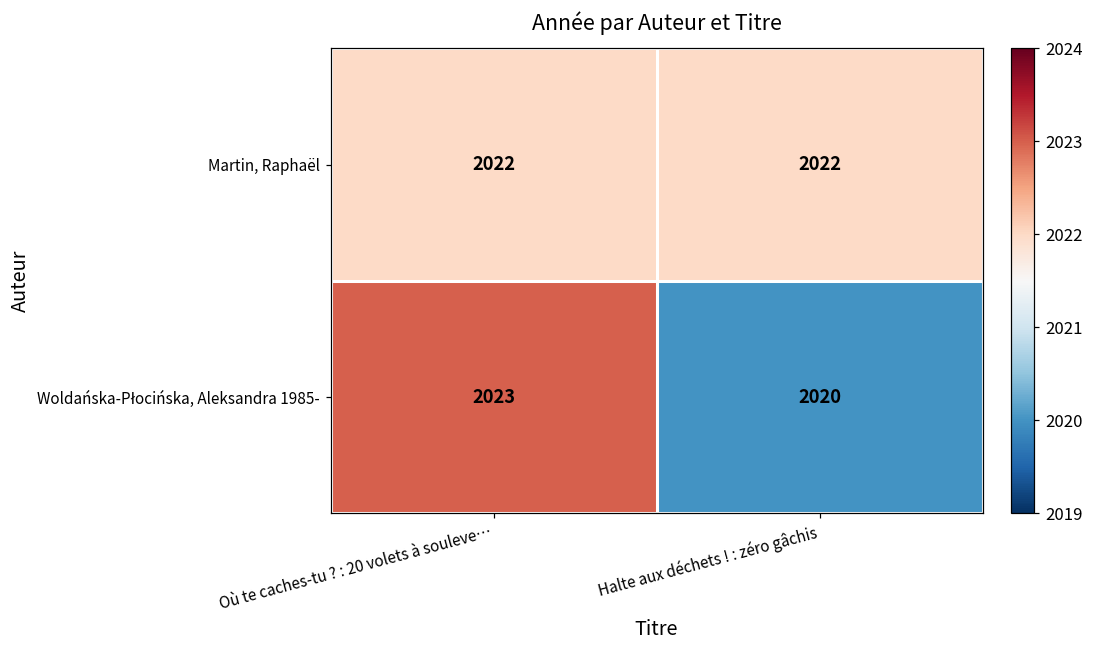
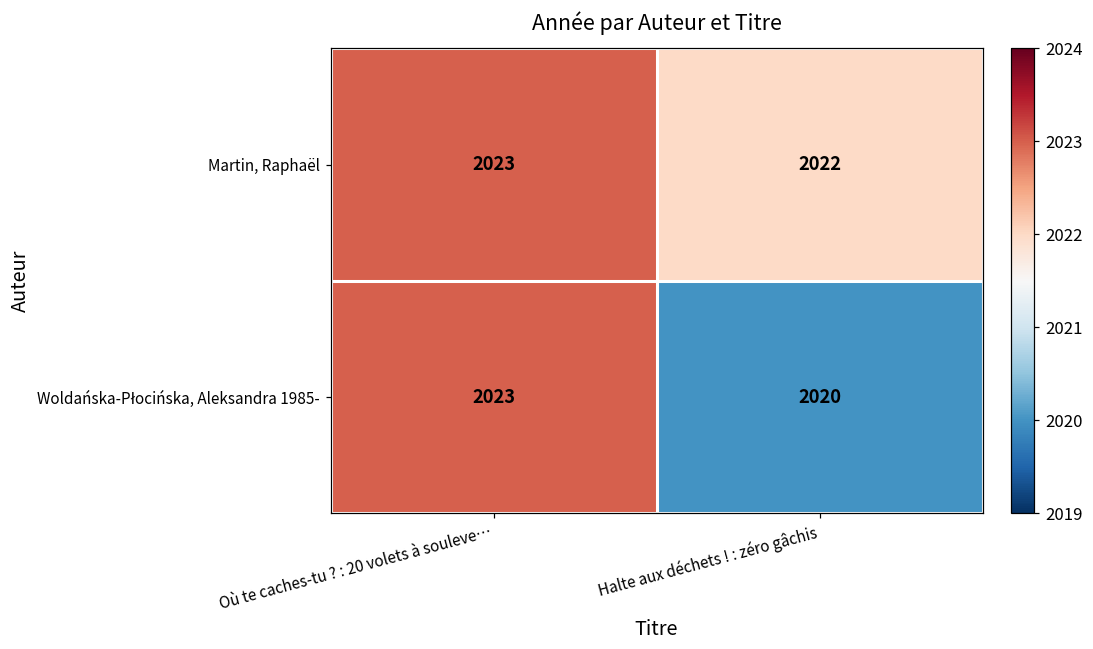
Martin, Raphaël, Où te caches-tu ? : 20 volets à souleve…: 2022 -> 2023
